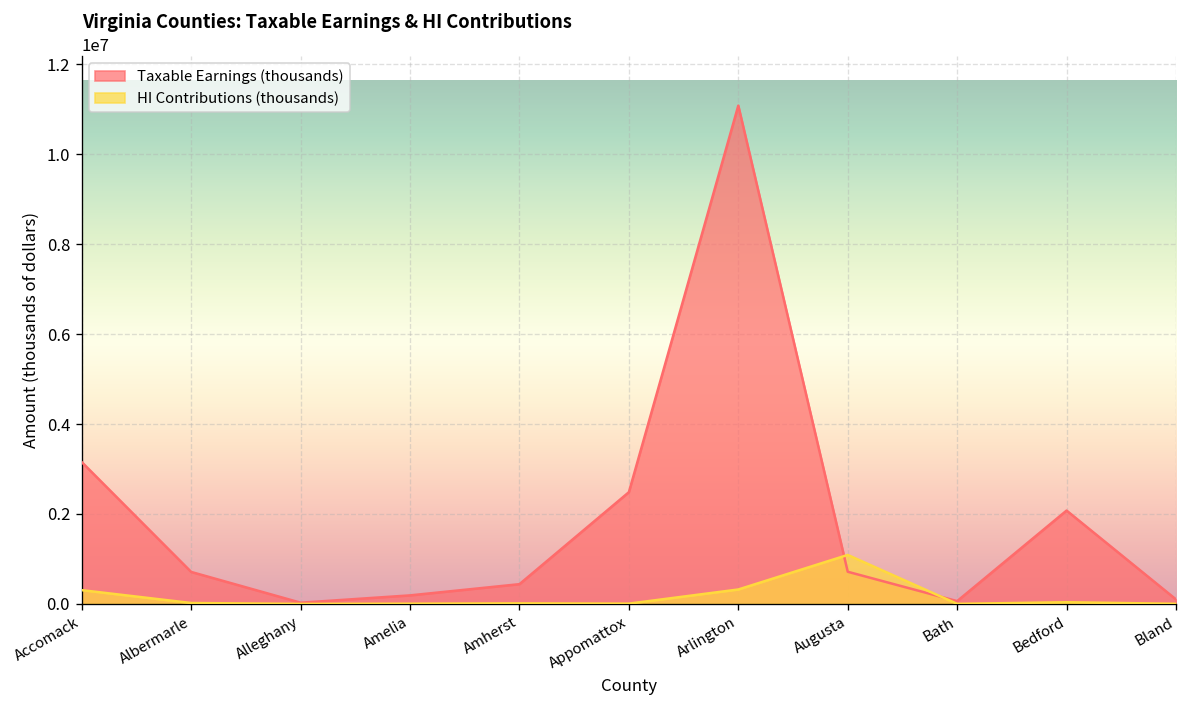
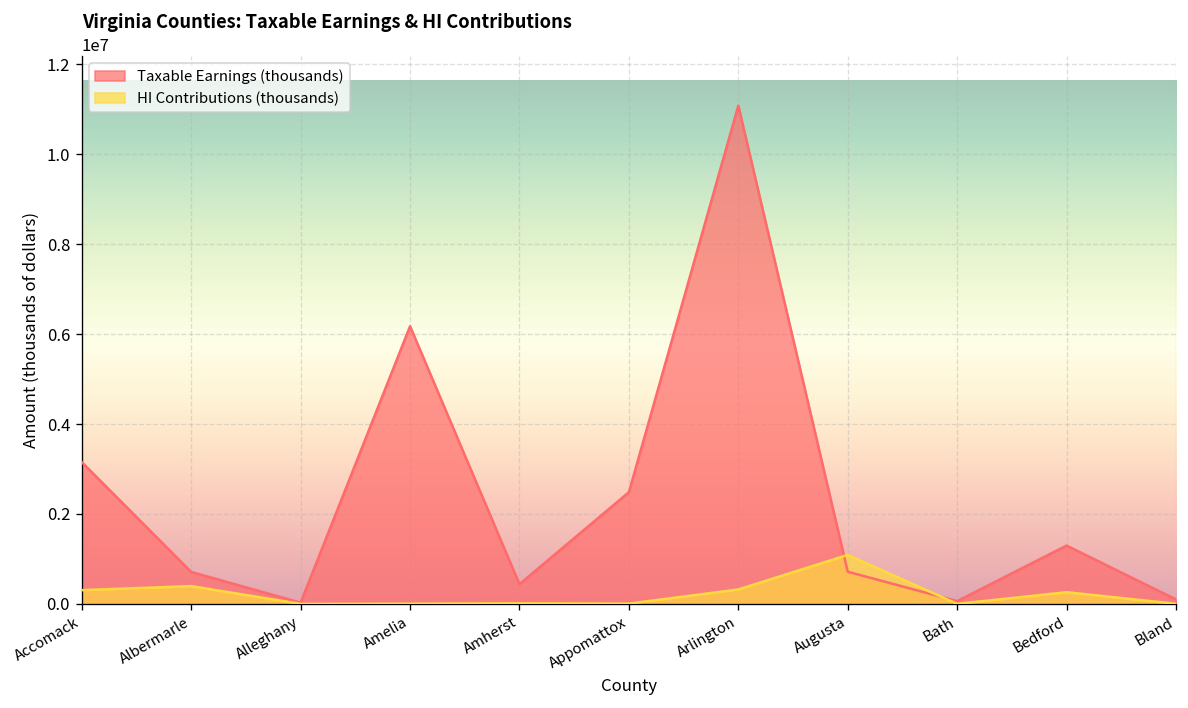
HI Contributions (thousands), Albermarle: 0 -> 400000
Taxable Earnings (thousands), Amelia: 200000 -> 6200000
Taxable Earnings (thousands), Bedford: 2100000 -> 1300000
HI Contributions (thousands), Bedford: 0 -> 300000
